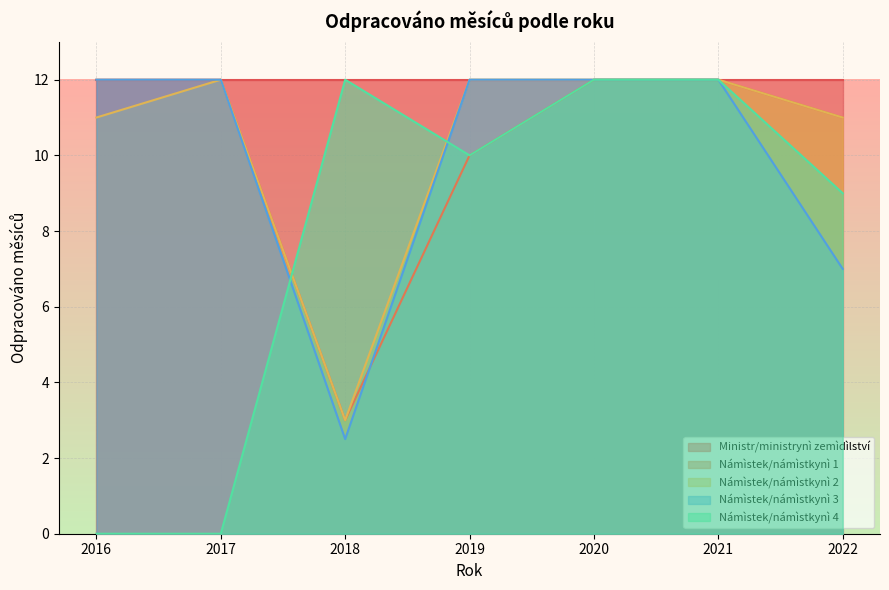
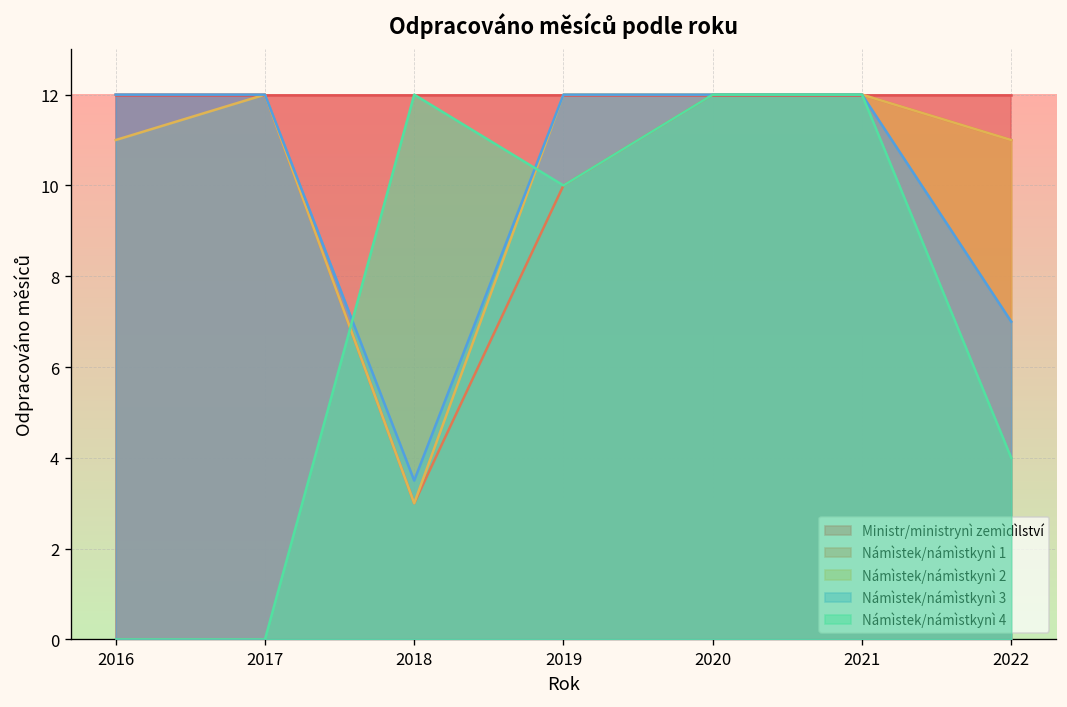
Námìstek/námìstkynì 3, 2018: 2.5 -> 3.5
Námìstek/námìstkynì 4, 2022: 9 -> 4
